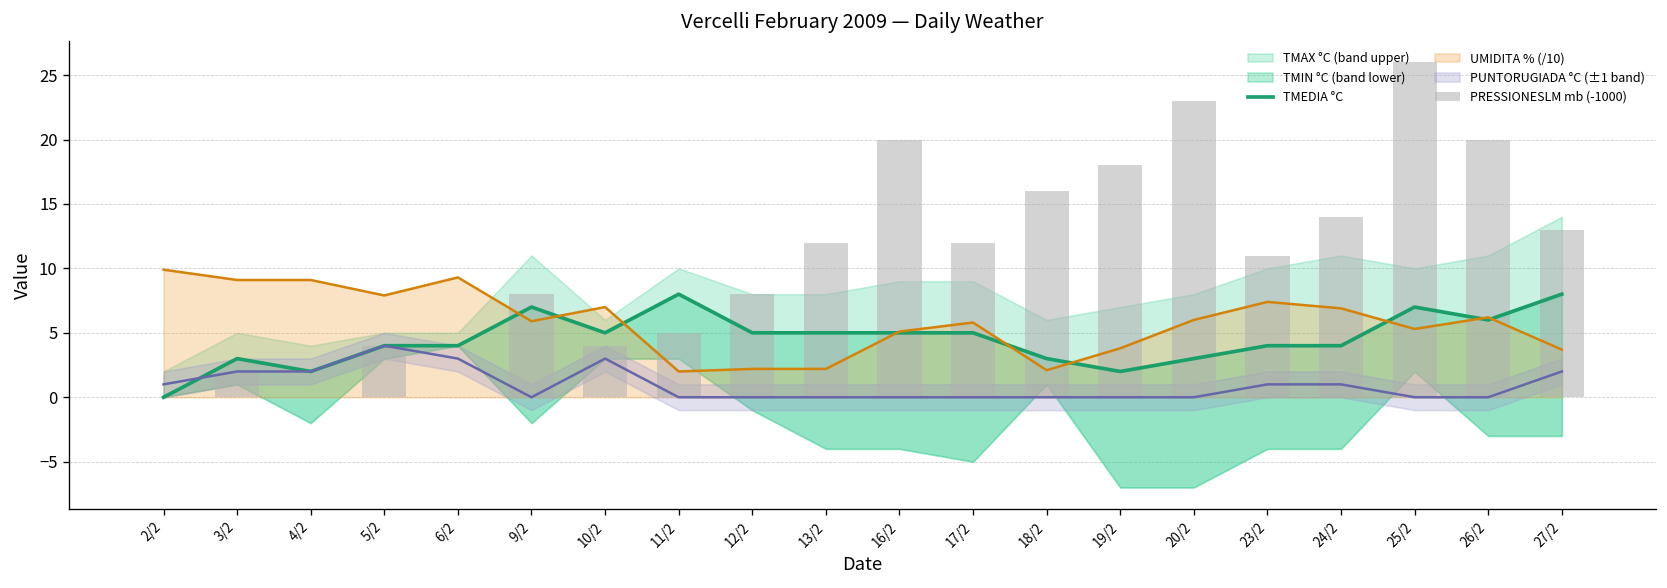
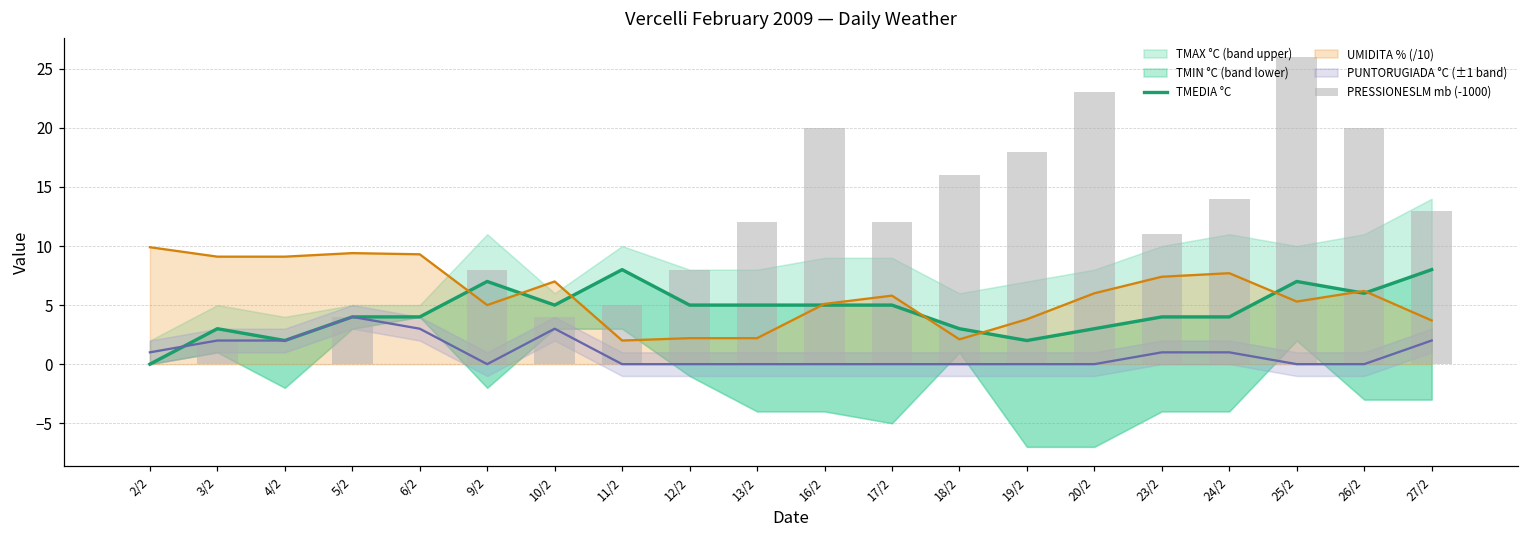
UMIDITA % (/10), 5/2: 7.9 -> 9.4
UMIDITA % (/10), 9/2: 5.9 -> 5.0
UMIDITA % (/10), 24/2: 6.9 -> 7.7
